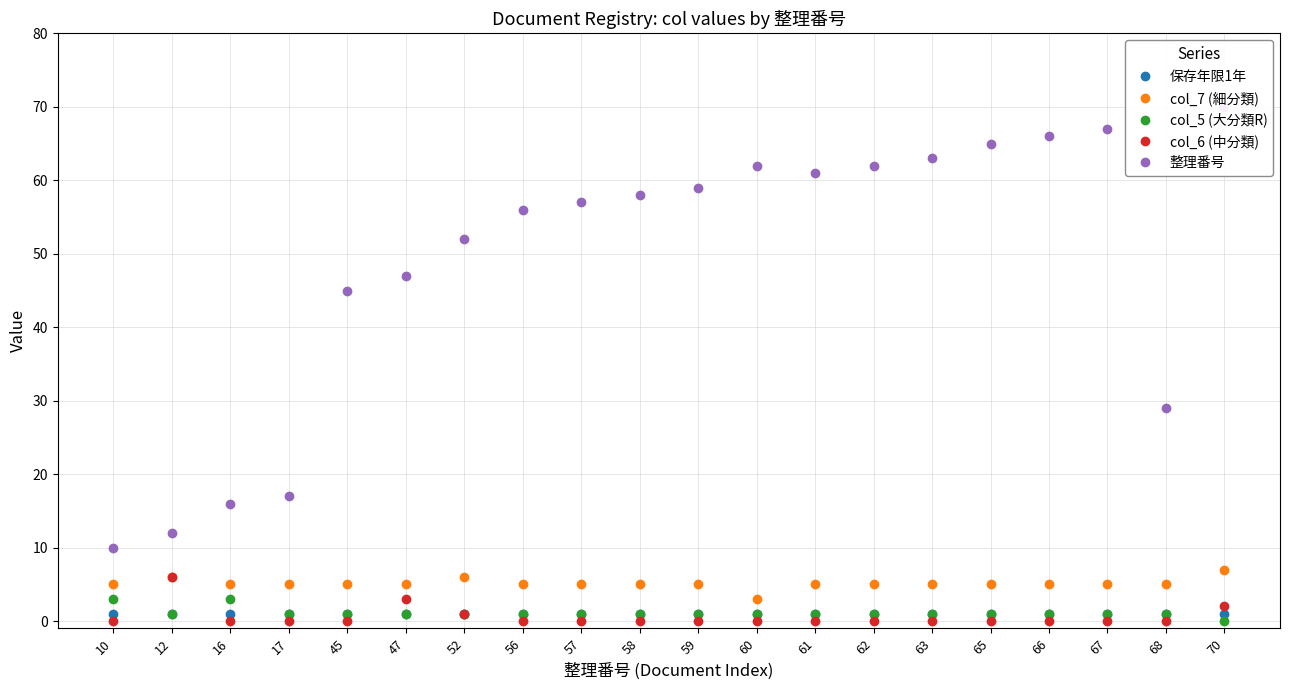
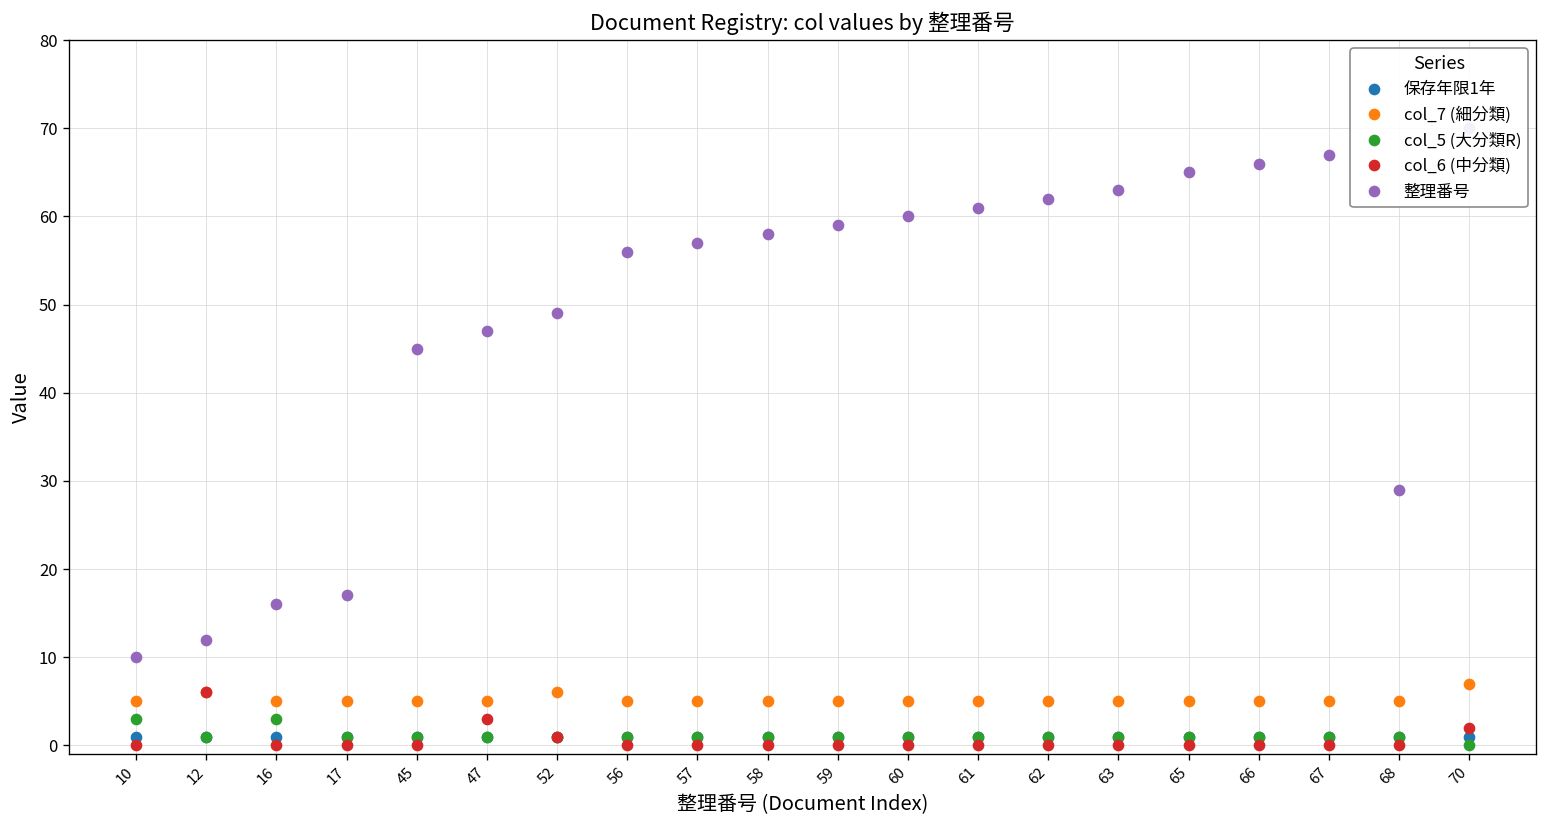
整理番号, 52: 52 -> 49
col_7 (細分類), 60: 3 -> 5
整理番号, 60: 62 -> 60
